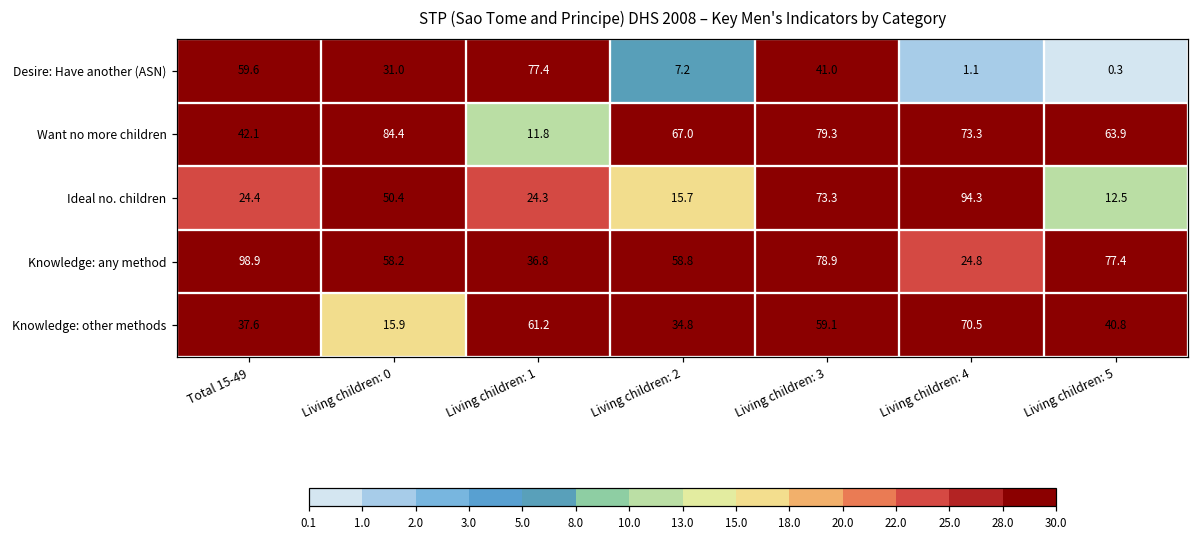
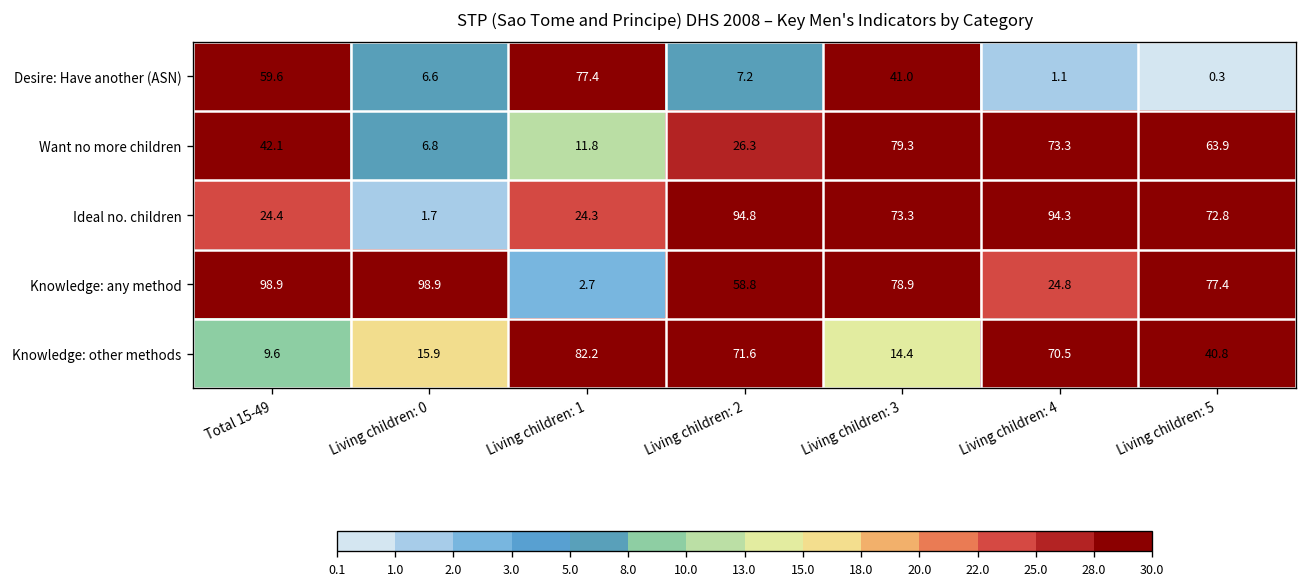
Desire: Have another (ASN), Living children: 0: 31.0 -> 6.6
Want no more children, Living children: 0: 84.4 -> 6.8
Want no more children, Living children: 2: 67.0 -> 26.3
Ideal no. children, Living children: 0: 50.4 -> 1.7
Ideal no. children, Living children: 2: 15.7 -> 94.8
Ideal no. children, Living children: 5: 12.5 -> 72.8
Knowledge: any method, Living children: 0: 58.2 -> 98.9
Knowledge: any method, Living children: 1: 36.8 -> 2.7
Knowledge: other methods, Total 15-49: 37.6 -> 9.6
Knowledge: other methods, Living children: 1: 61.2 -> 82.2
Knowledge: other methods, Living children: 2: 34.8 -> 71.6
Knowledge: other methods, Living children: 3: 59.1 -> 14.4
